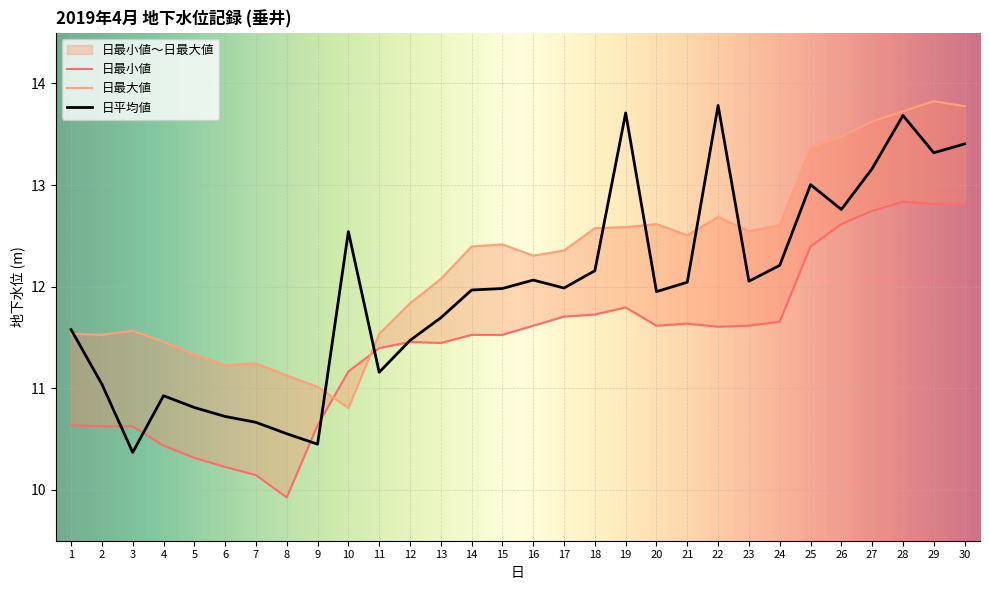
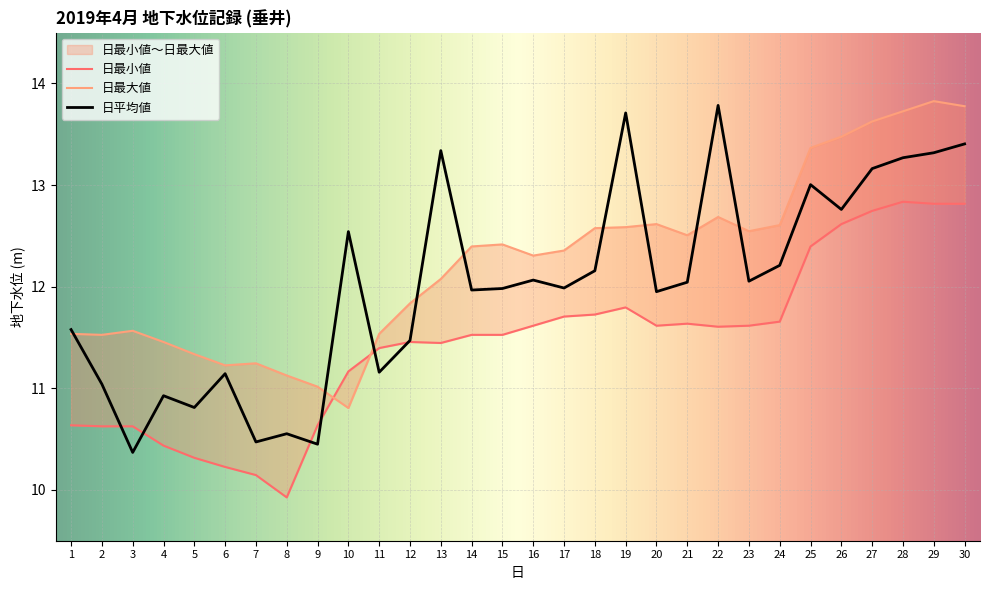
日平均値, 6: 10.72 -> 11.14
日平均値, 7: 10.67 -> 10.47
日平均値, 13: 11.69 -> 13.34
日平均値, 28: 13.69 -> 13.27
